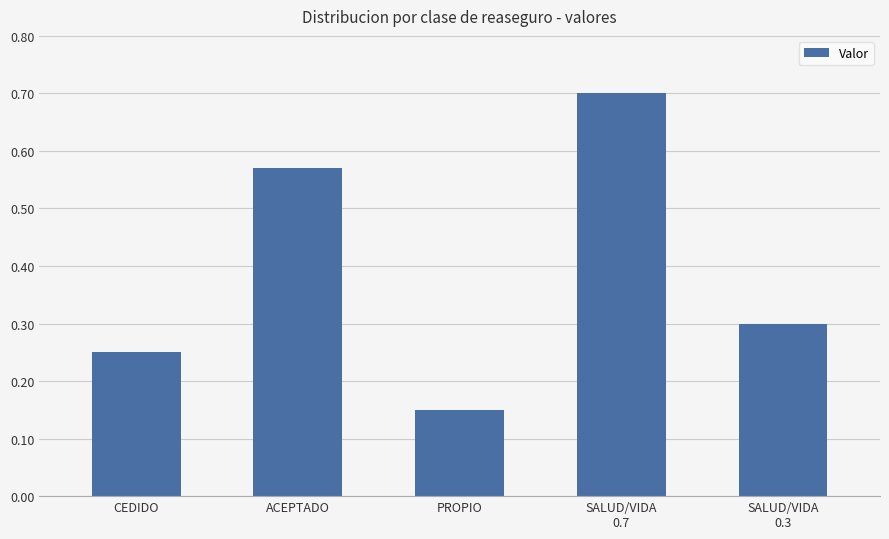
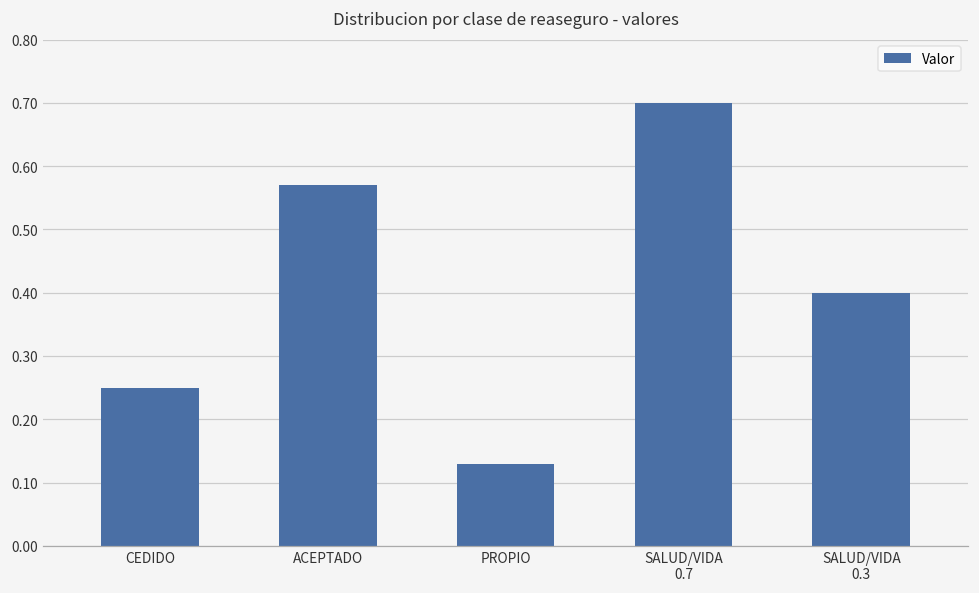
PROPIO: 0.15 -> 0.13
SALUD/VIDA 0.3: 0.3 -> 0.4
